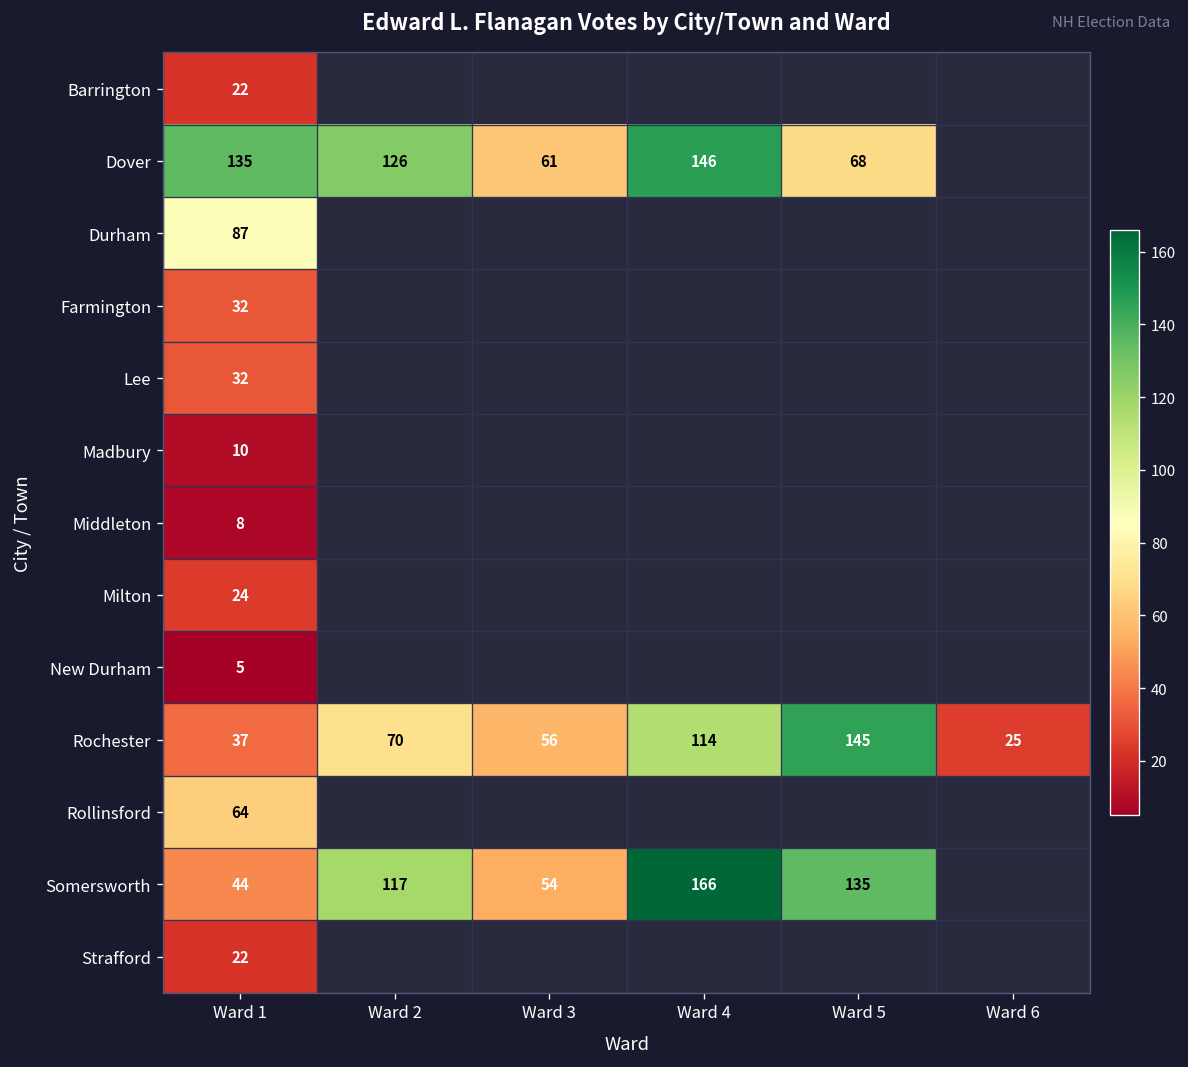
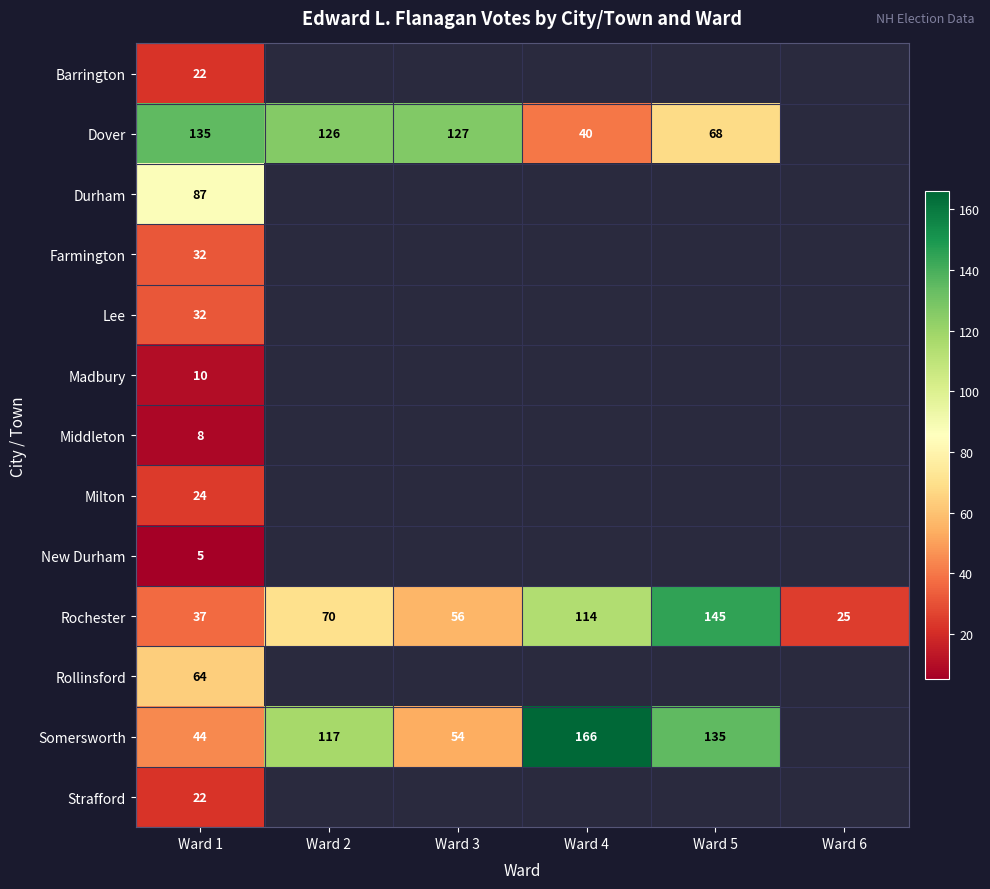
Dover, Ward 3: 61 -> 127
Dover, Ward 4: 146 -> 40
